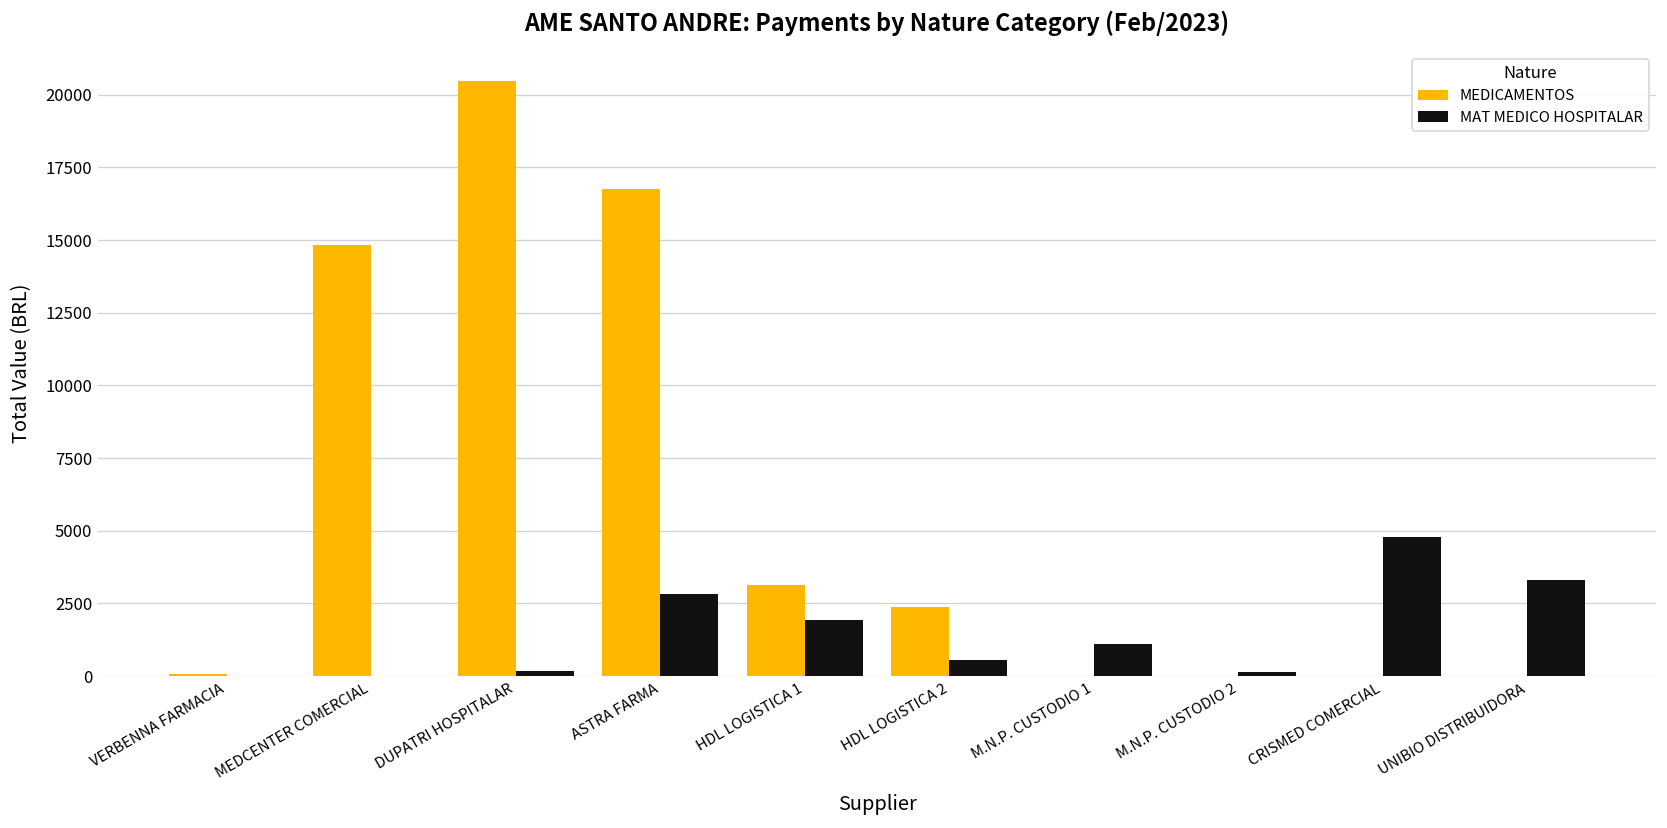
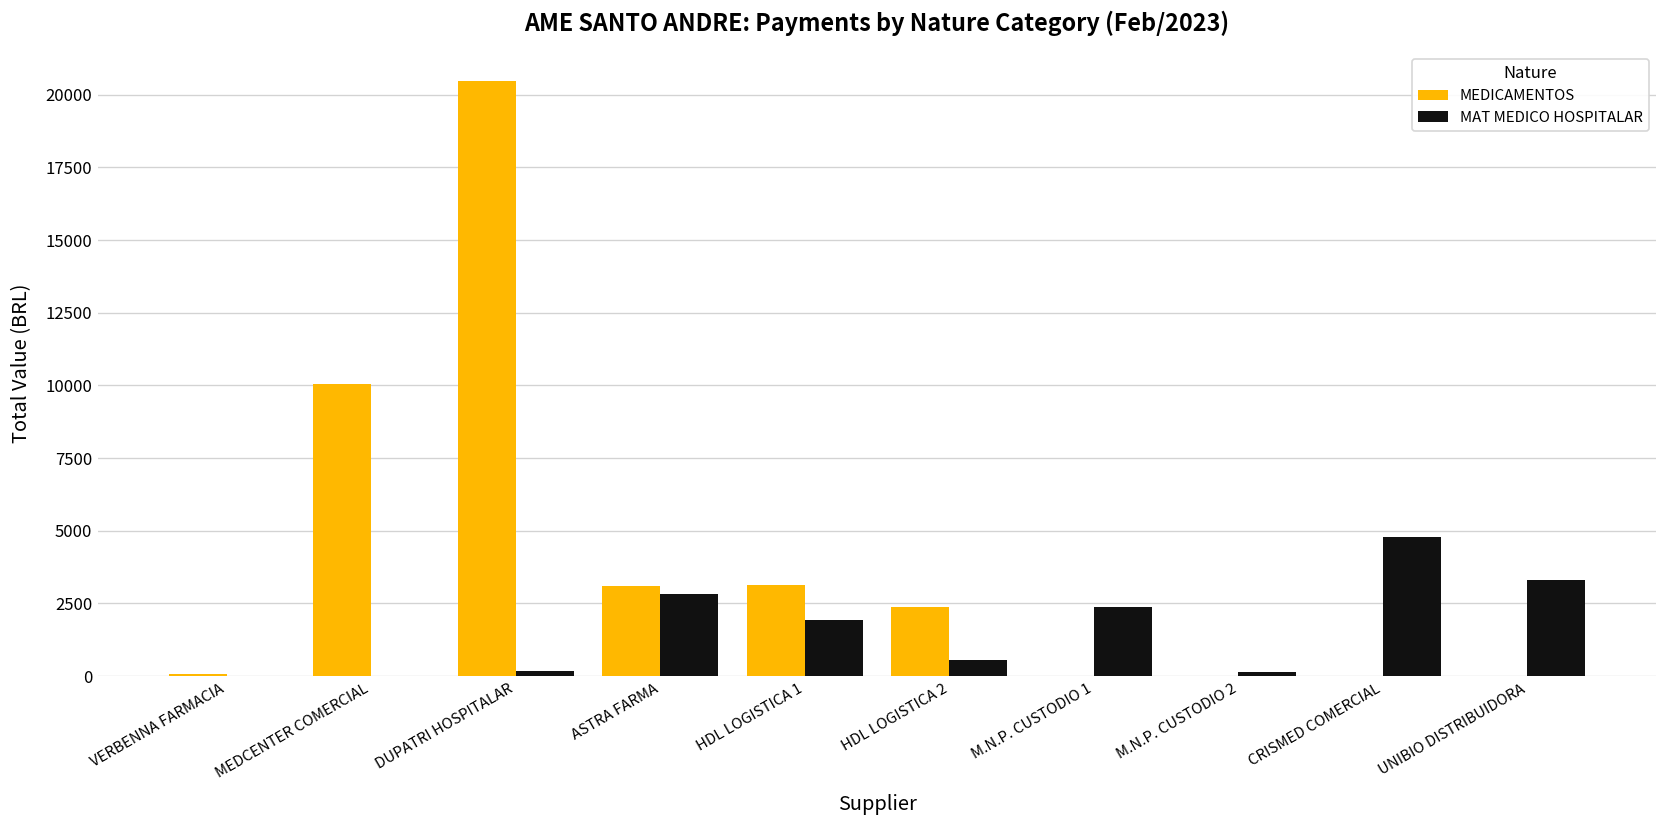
MEDICAMENTOS, MEDCENTER COMERCIAL: 14800 -> 10000
MEDICAMENTOS, ASTRA FARMA: 16700 -> 3100
MAT MEDICO HOSPITALAR, M.N.P. CUSTODIO 1: 1100 -> 2400
